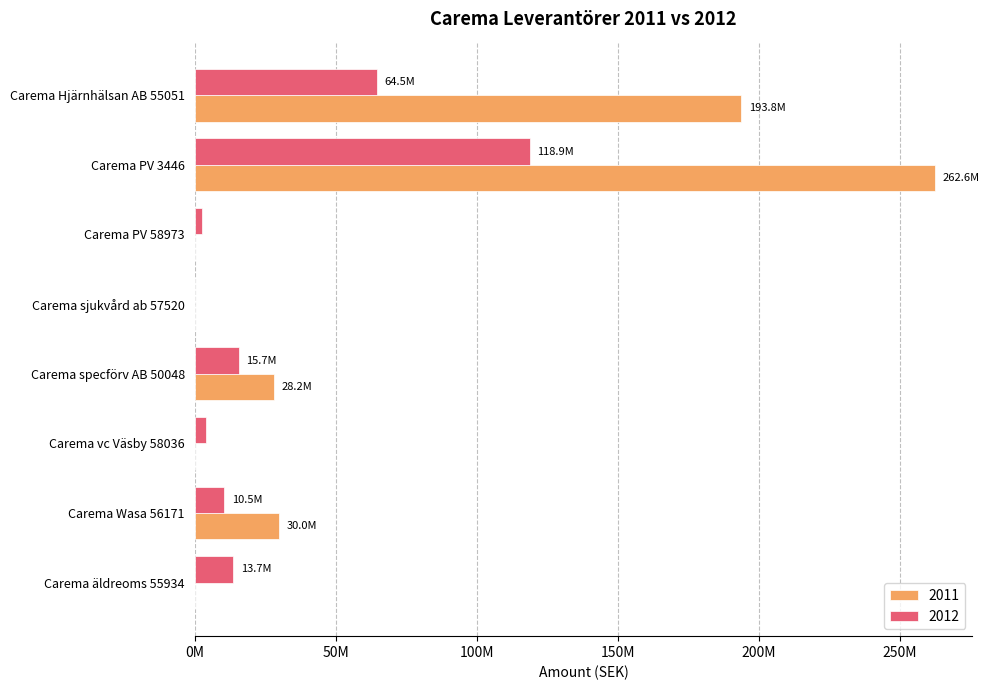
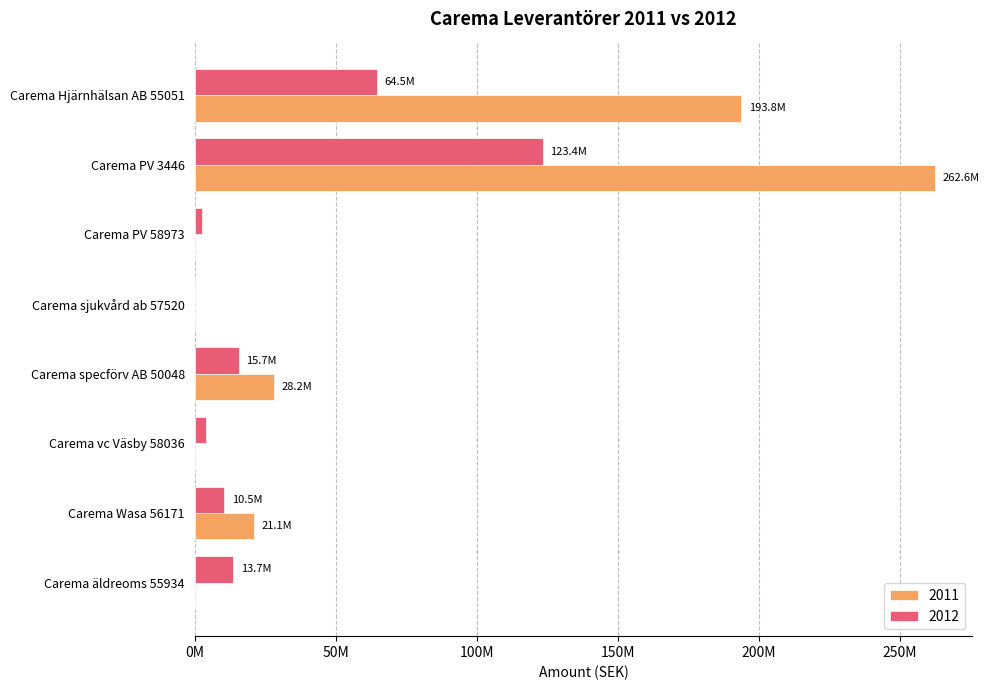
2012, Carema PV 3446: 118.9M -> 123.4M
2011, Carema Wasa 56171: 30.0M -> 21.1M
